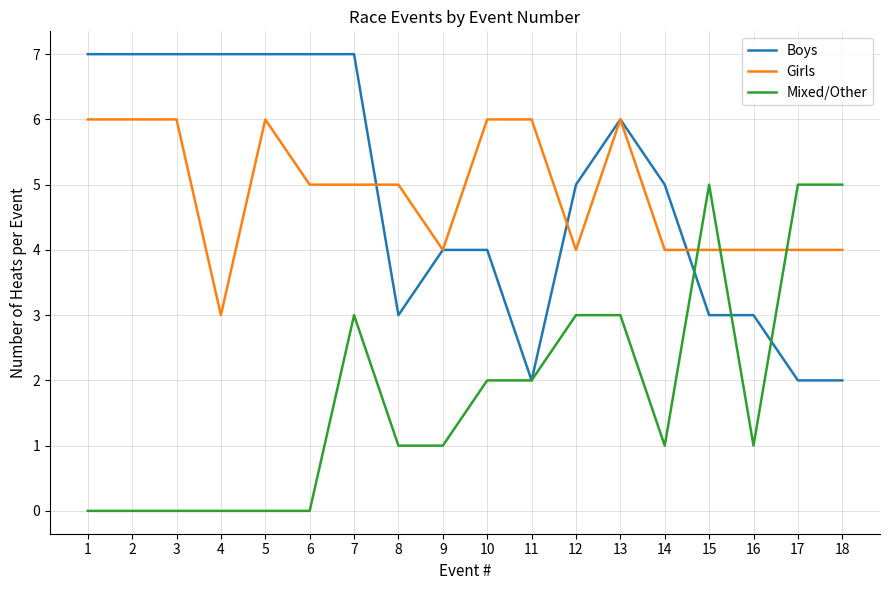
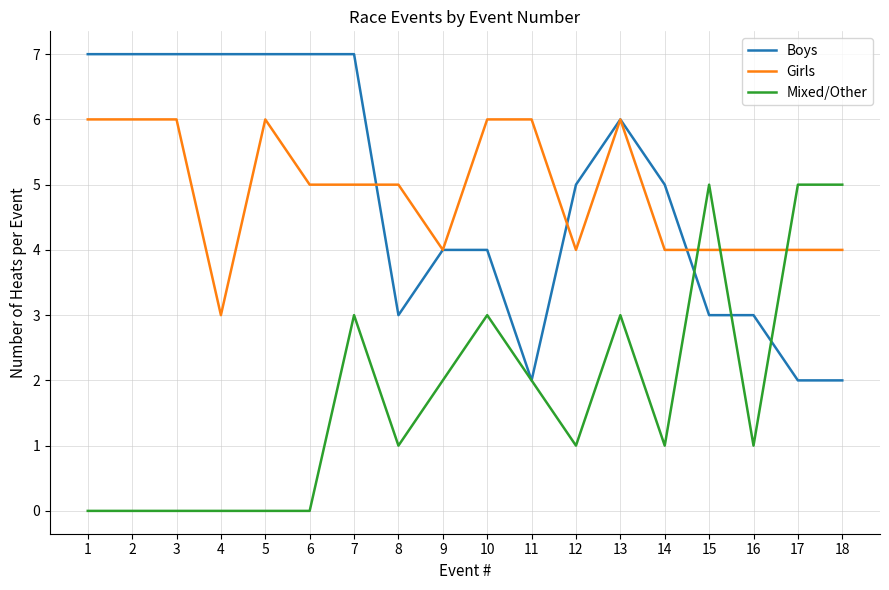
Mixed/Other, 9: 1 -> 2
Mixed/Other, 10: 2 -> 3
Mixed/Other, 12: 3 -> 1
